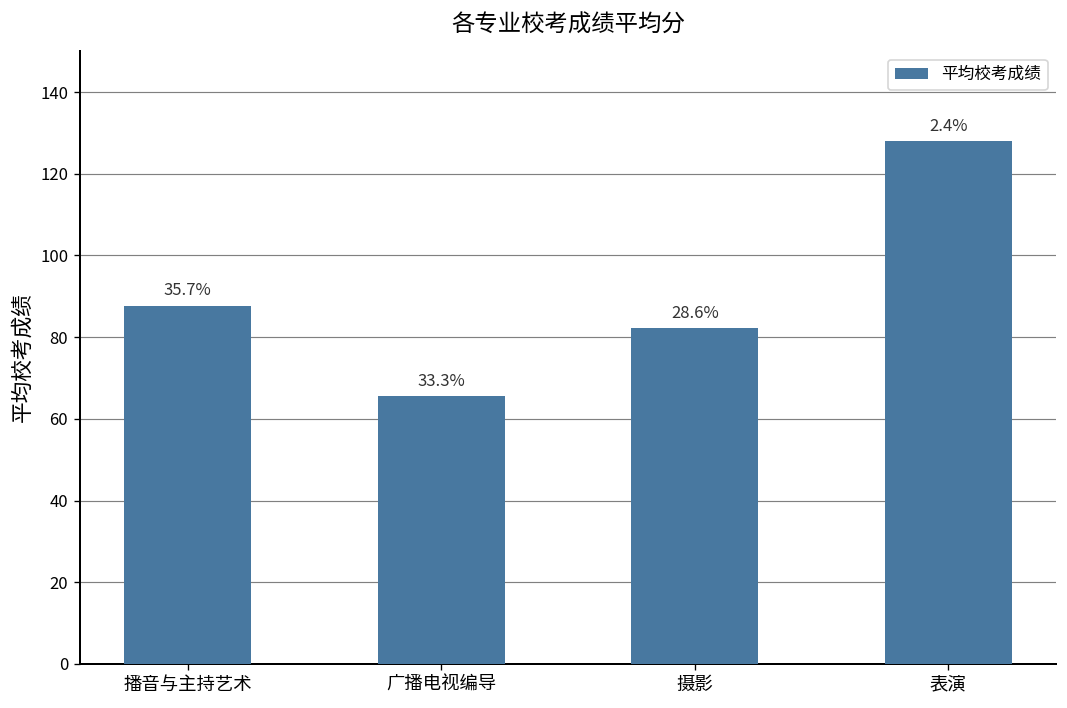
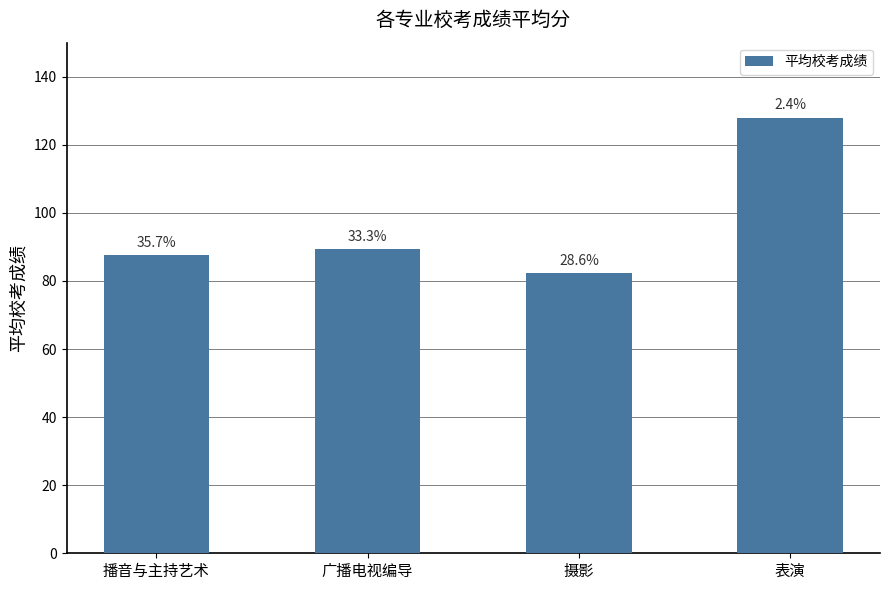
广播电视编导: 66 -> 89
